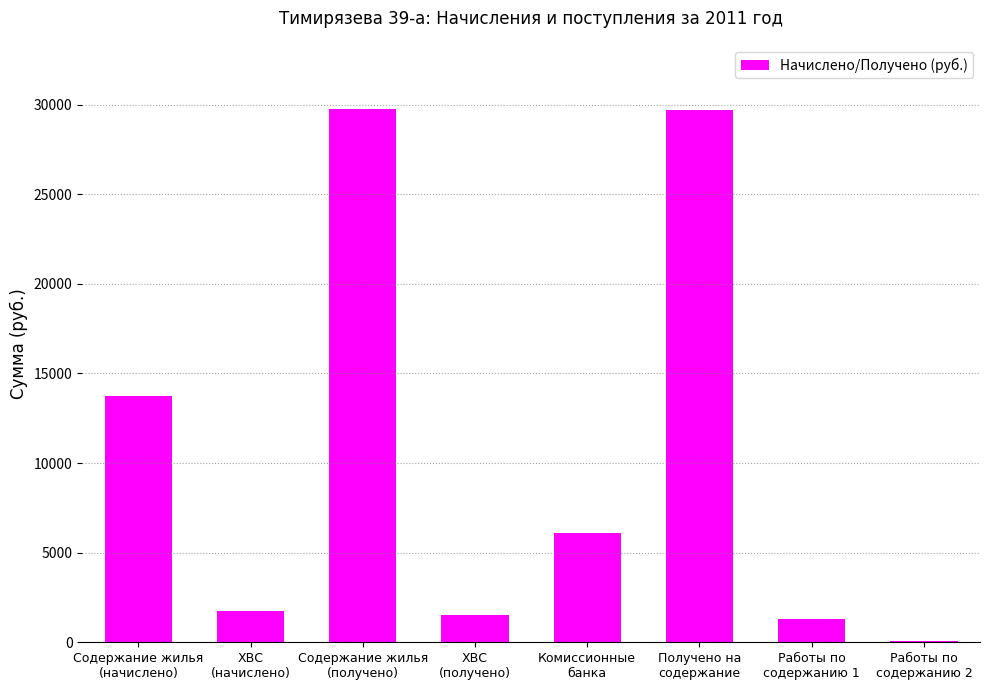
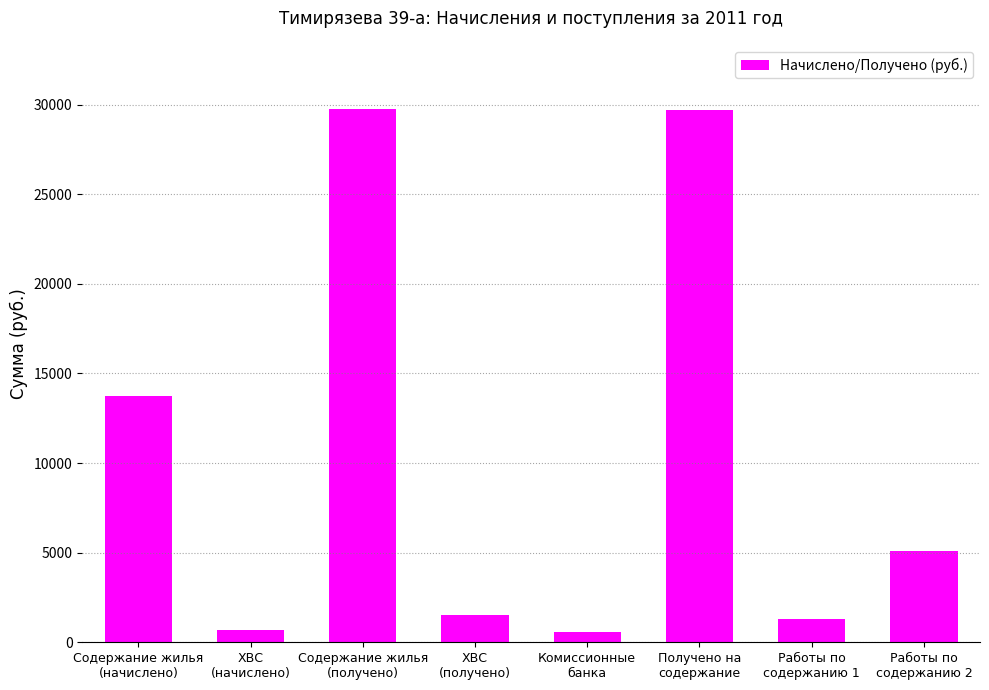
ХВС (начислено): 1700 -> 700
Комиссионные банка: 6100 -> 600
Работы по содержанию 2: 100 -> 5100
